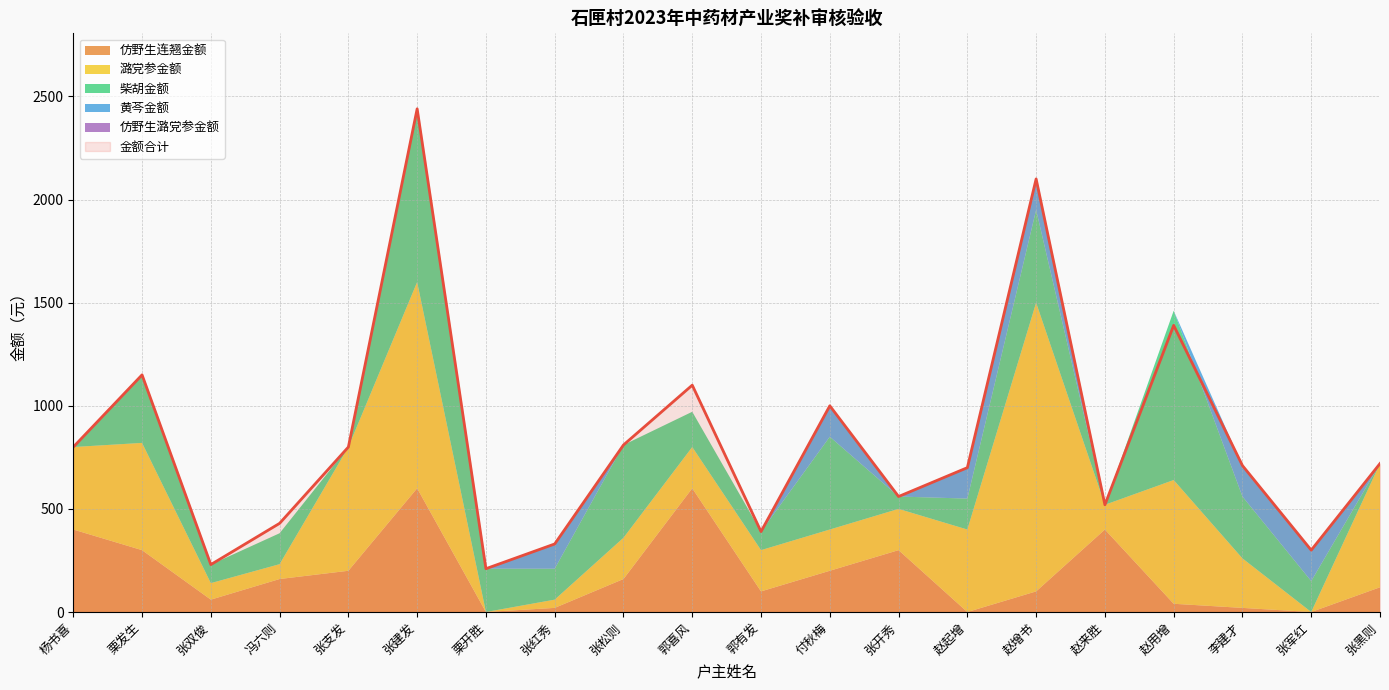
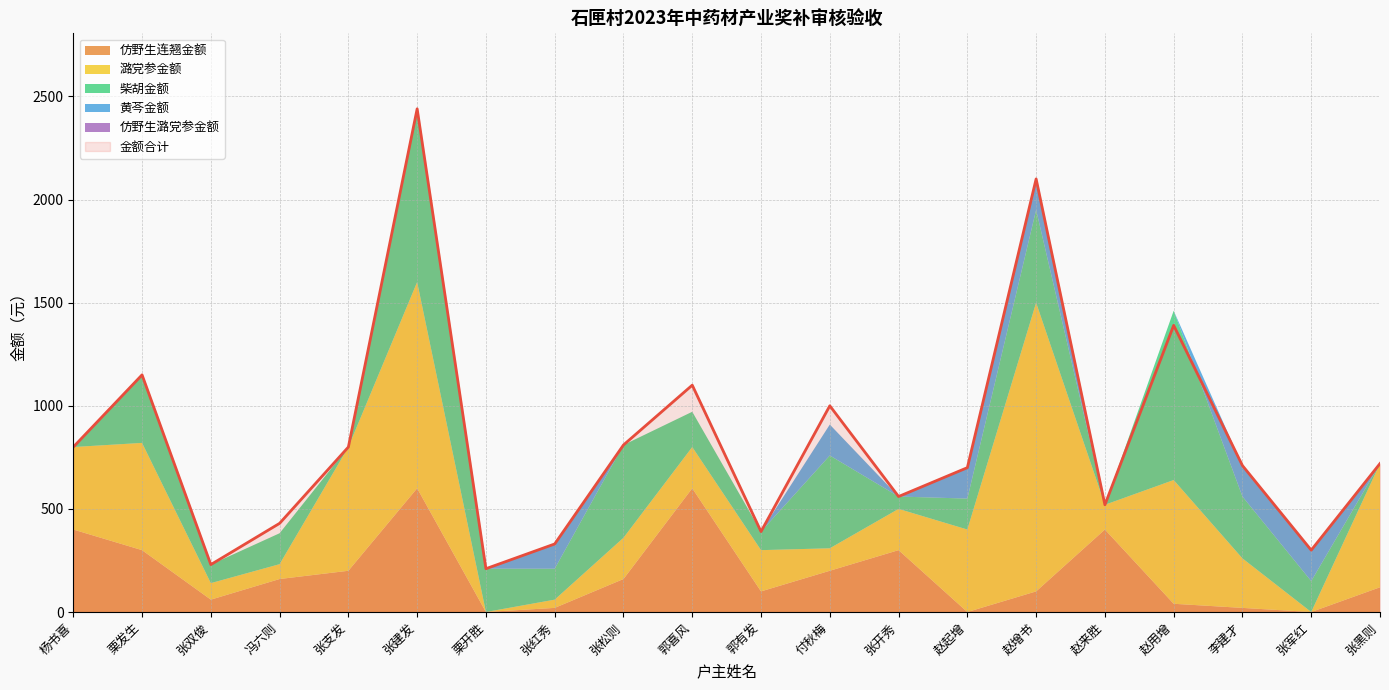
潞党参金额, 付秋梅: 200 -> 110
